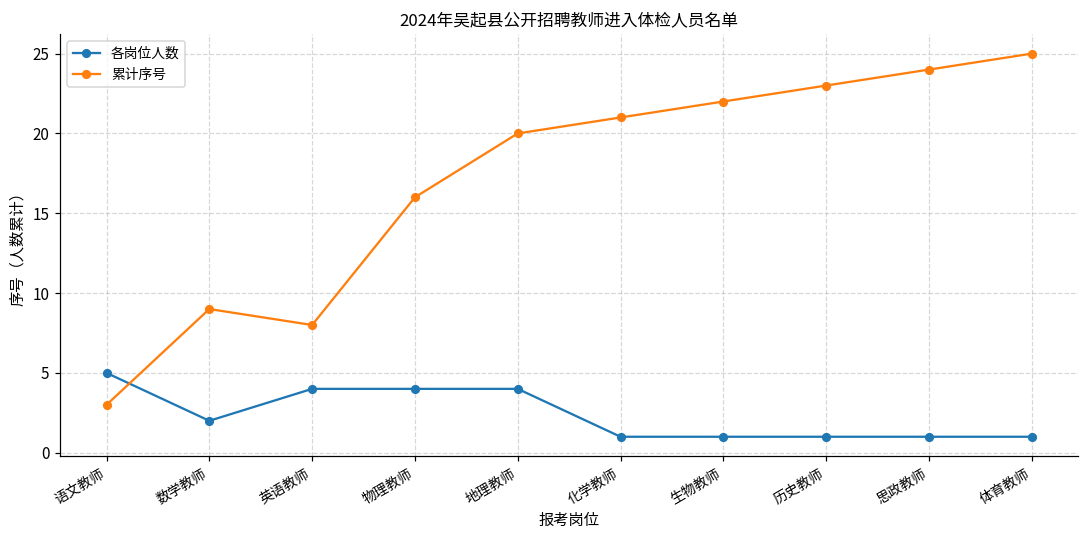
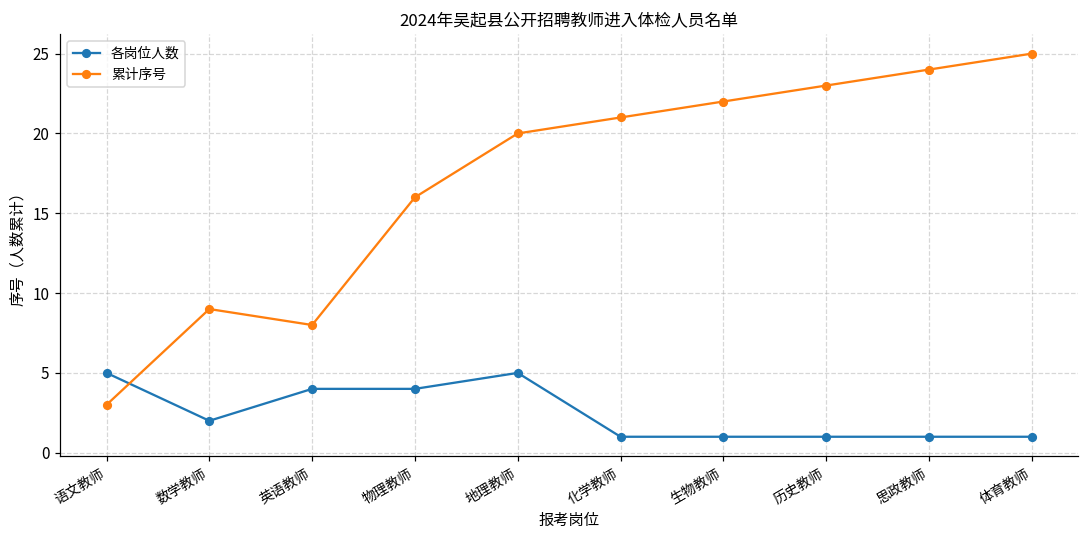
各岗位人数, 地理教师: 4 -> 5
